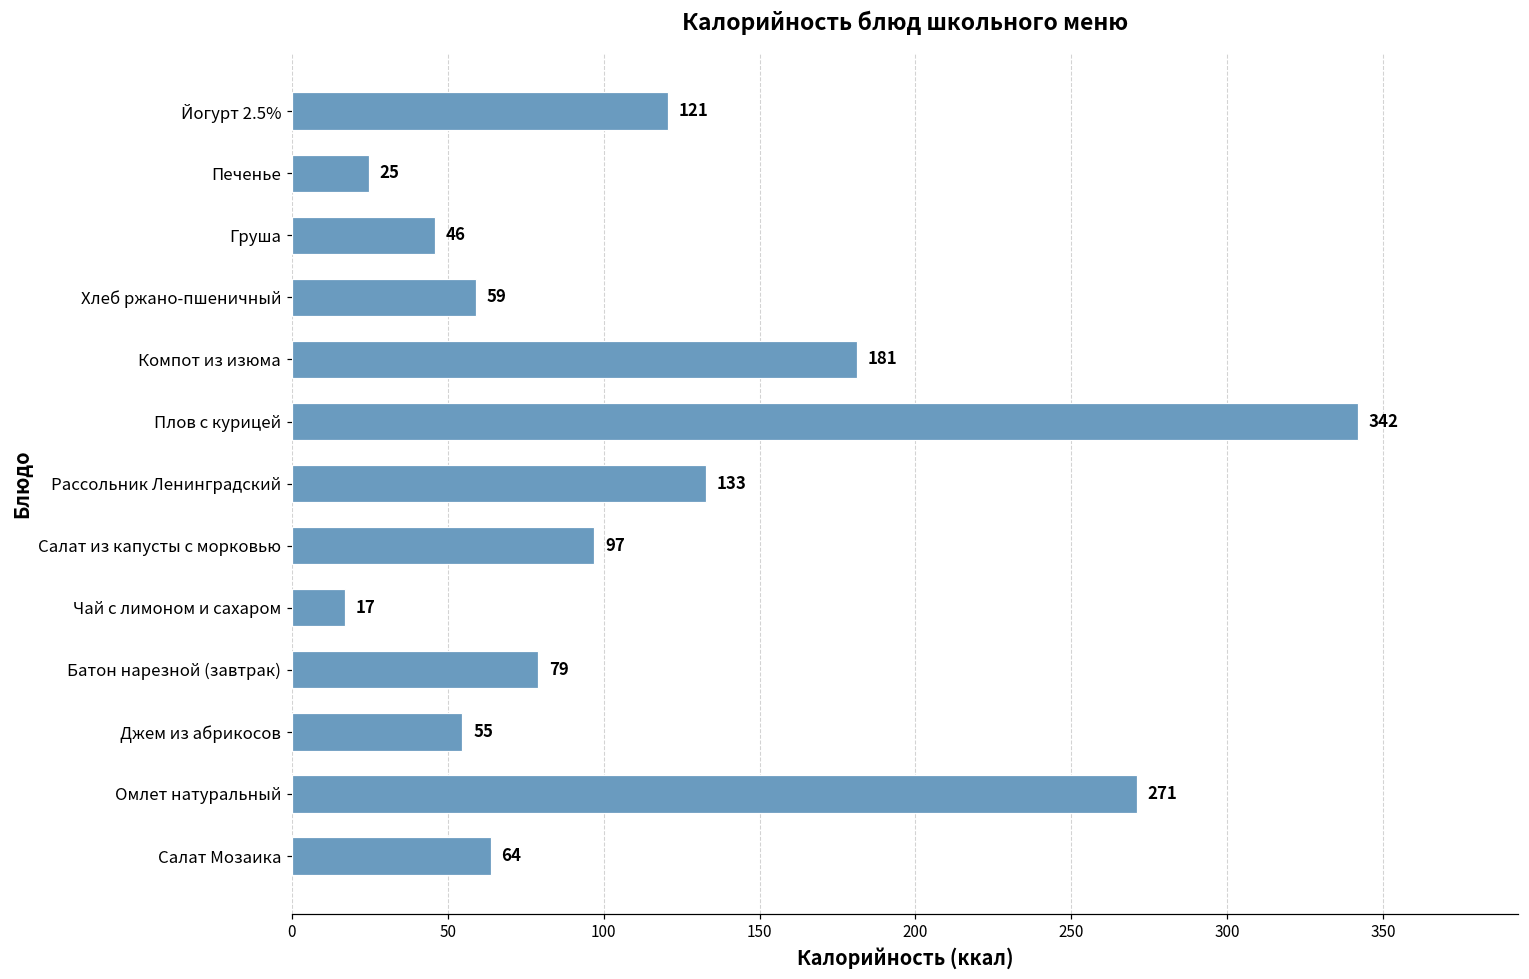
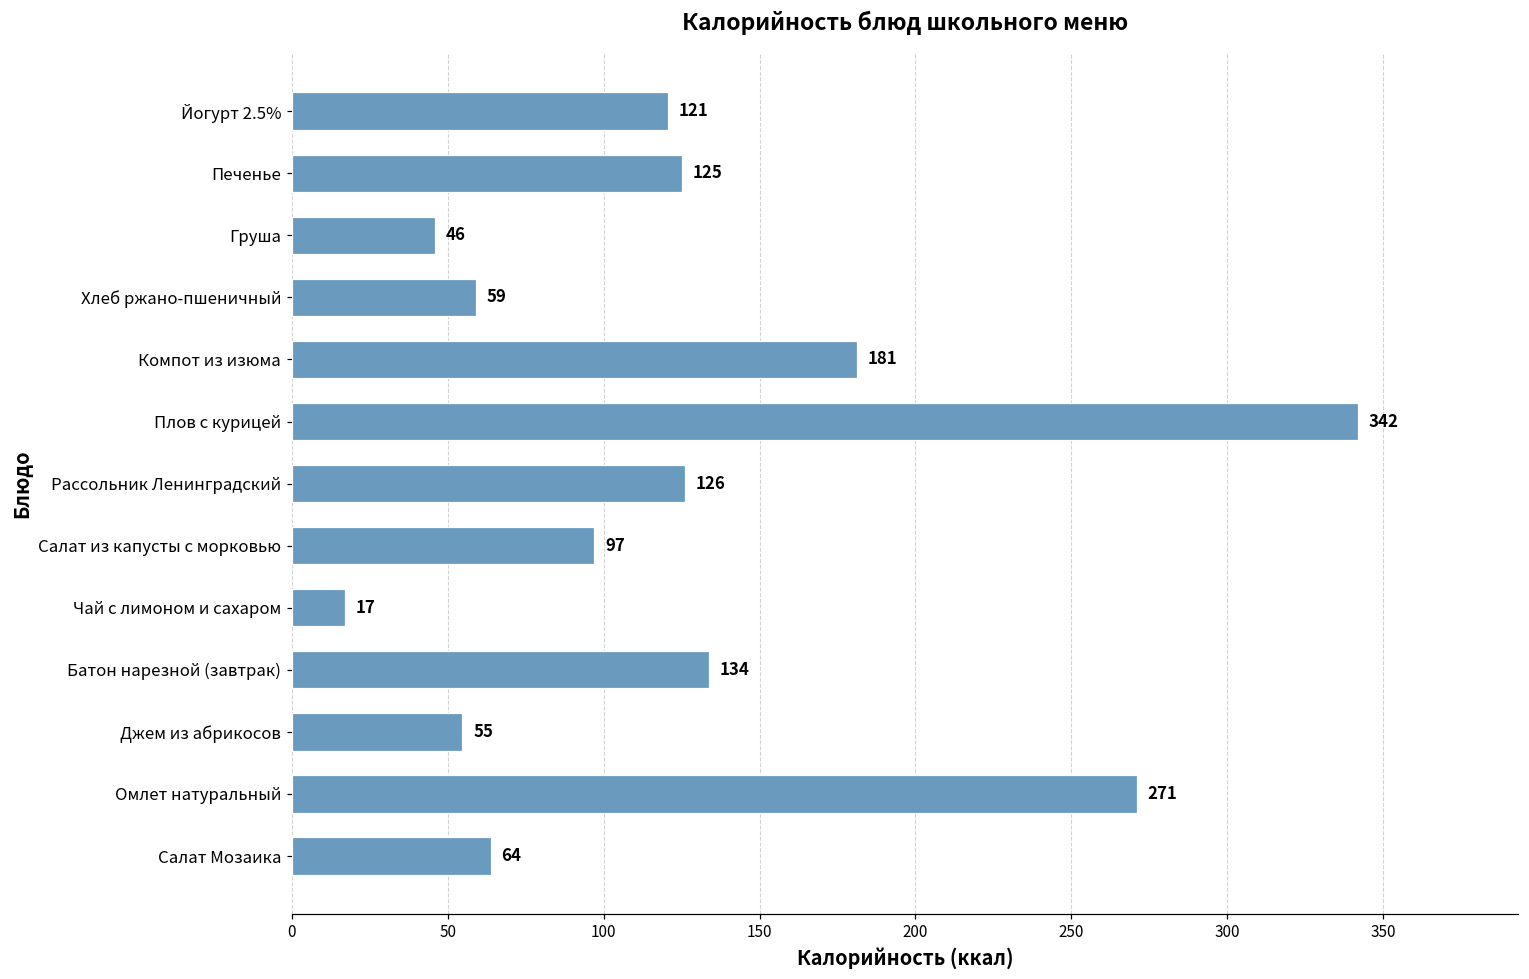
Печенье: 25 -> 125
Рассольник Ленинградский: 133 -> 126
Батон нарезной (завтрак): 79 -> 134
